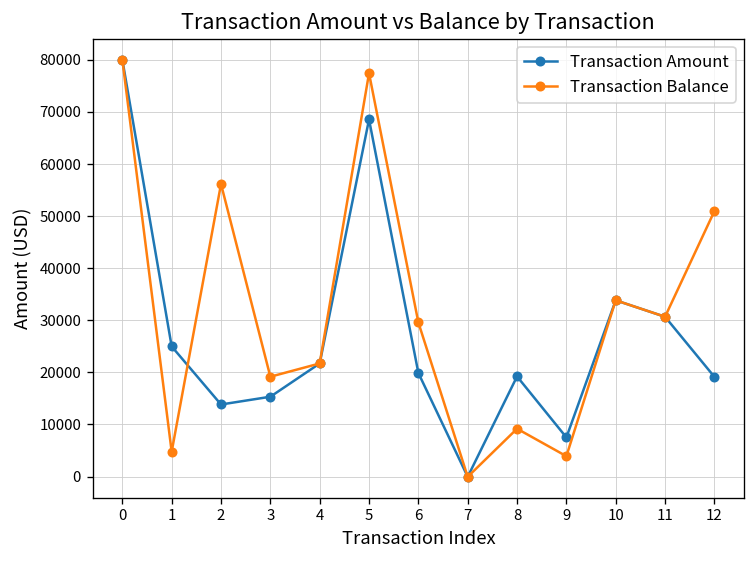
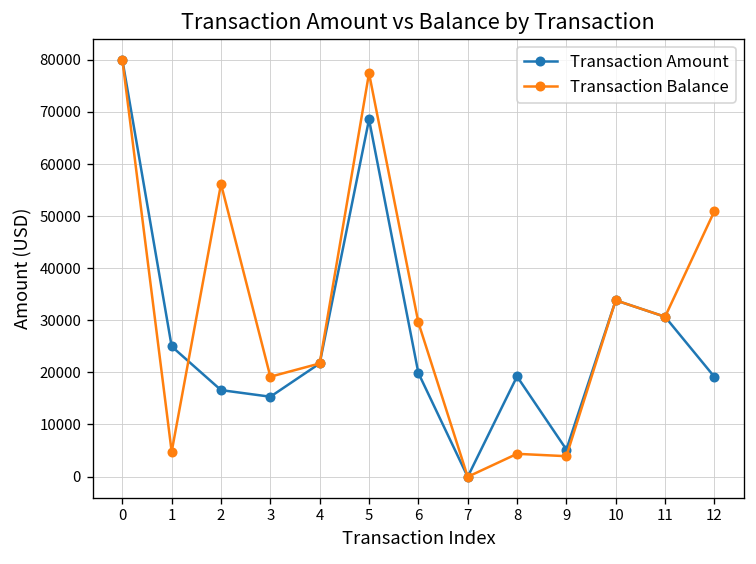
Transaction Amount, 2: 14000 -> 17000
Transaction Balance, 8: 9000 -> 4000
Transaction Amount, 9: 8000 -> 5000
